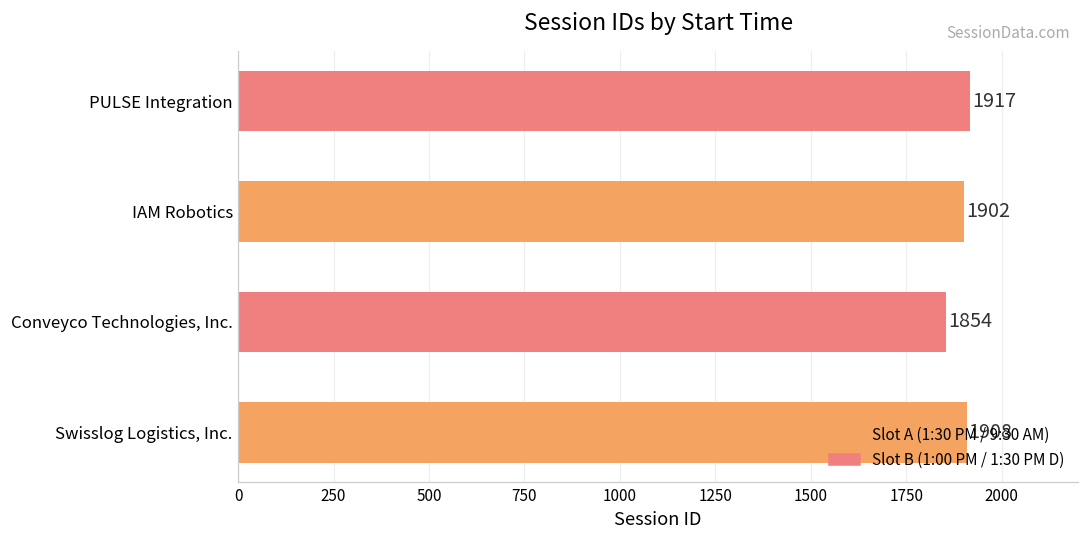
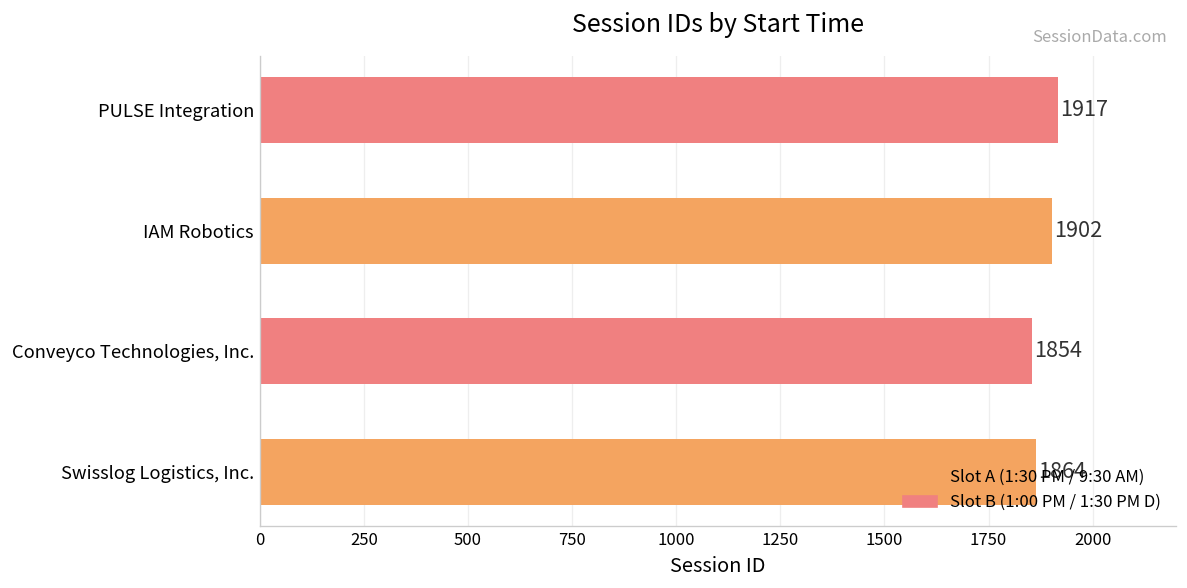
Swisslog Logistics, Inc.: 1908 -> 1864
